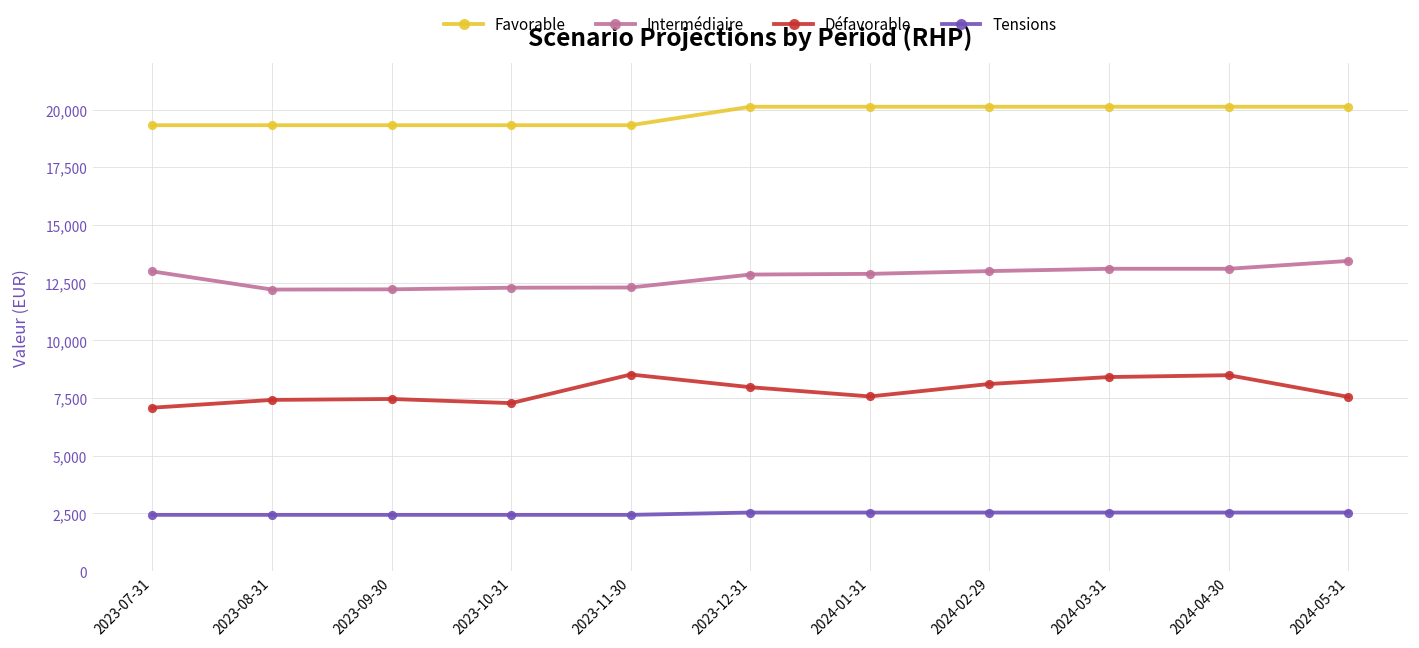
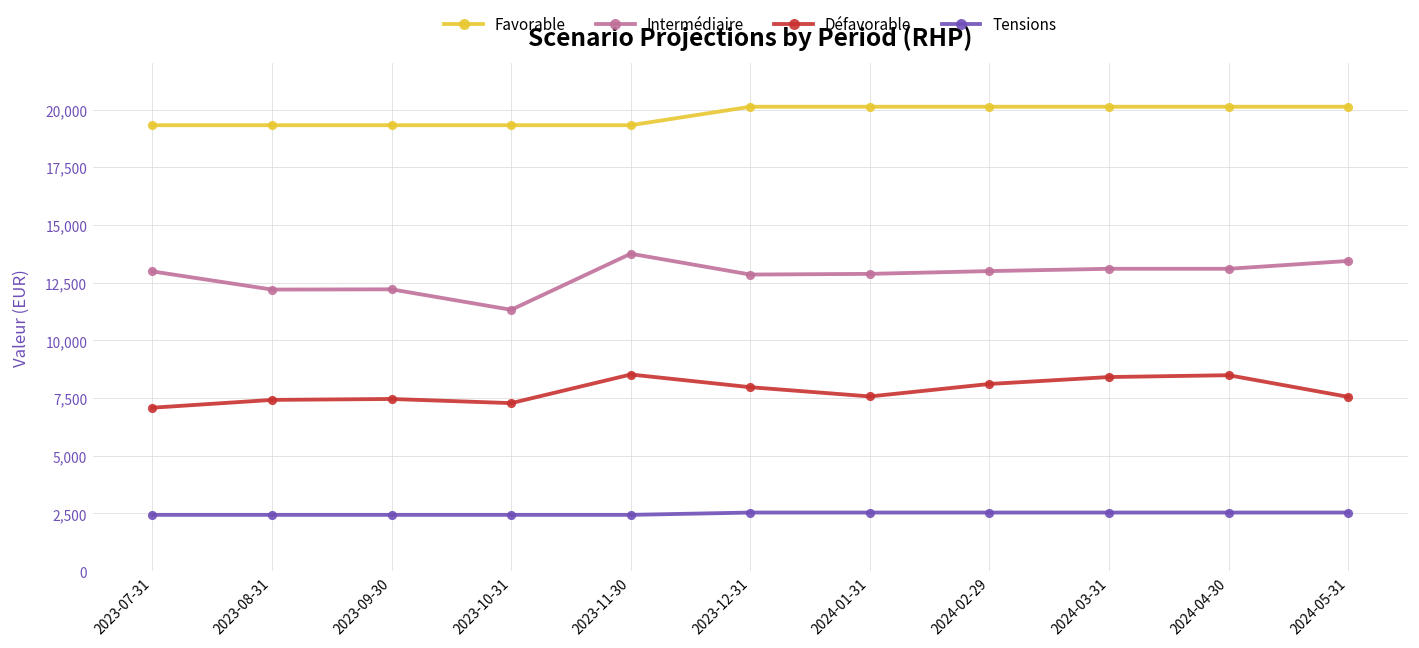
Intermédiaire, 2023-10-31: 12,300 -> 11,300
Intermédiaire, 2023-11-30: 12,300 -> 13,800
